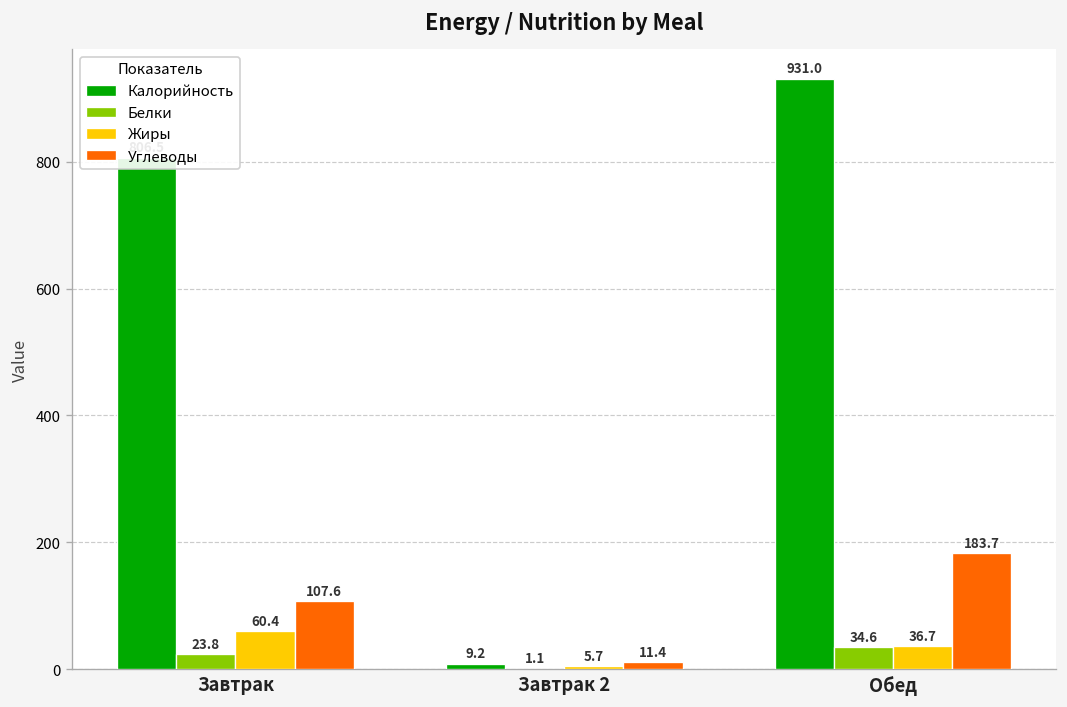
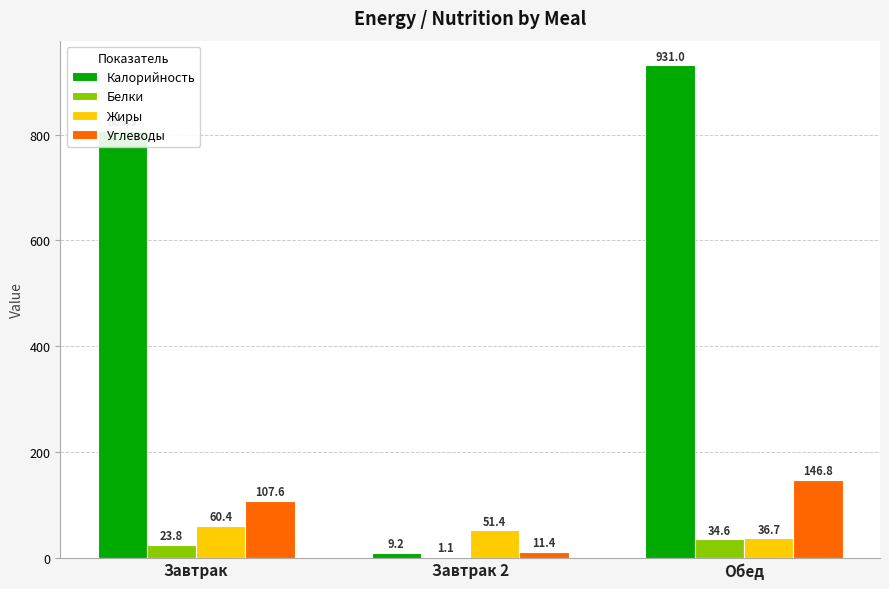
Жиры, Завтрак 2: 5.7 -> 51.4
Углеводы, Обед: 183.7 -> 146.8
